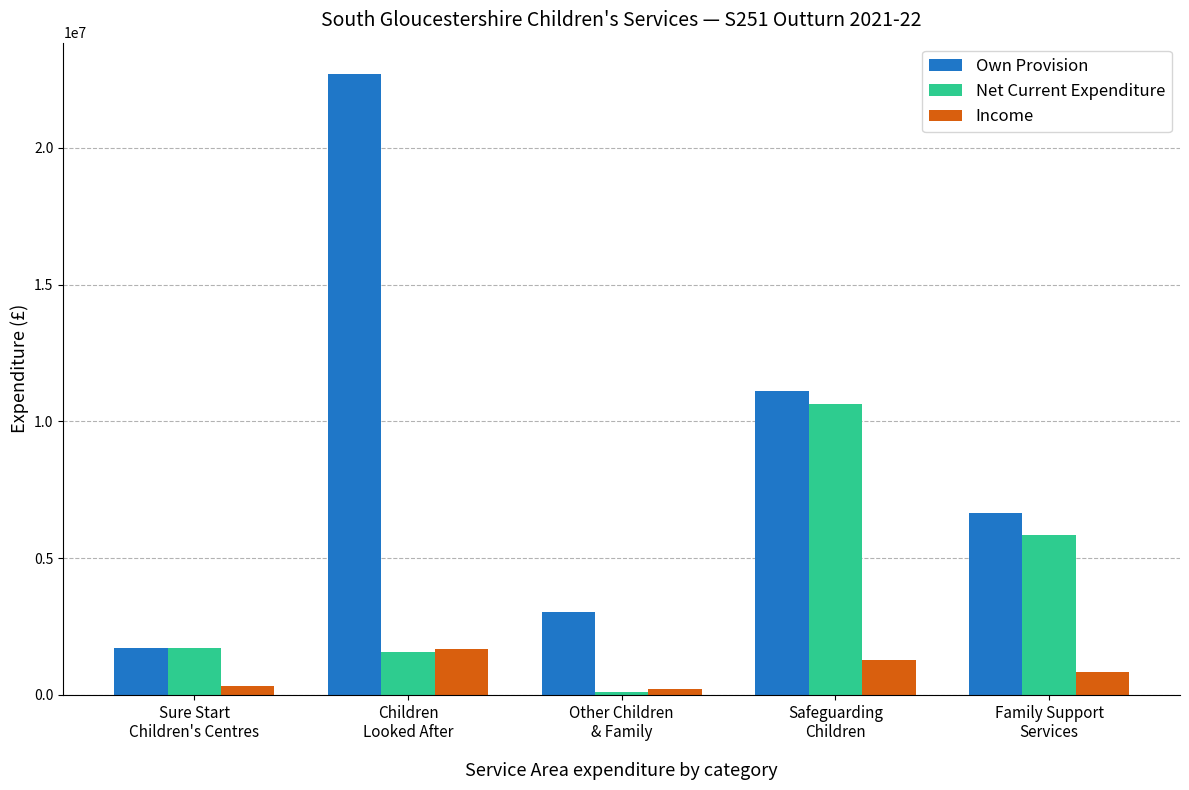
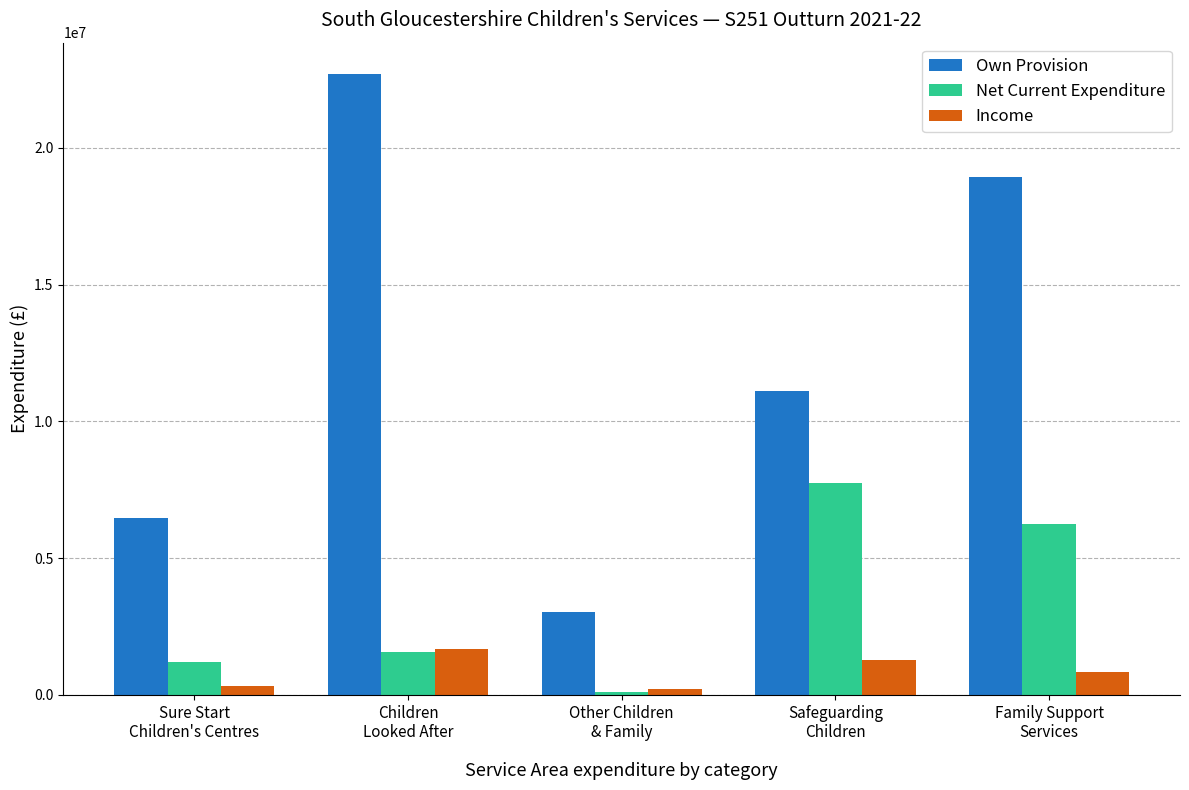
Own Provision, Sure Start Children's Centres: 1700000 -> 6500000
Net Current Expenditure, Sure Start Children's Centres: 1700000 -> 1200000
Net Current Expenditure, Safeguarding Children: 10600000 -> 7700000
Own Provision, Family Support Services: 6700000 -> 18900000
Net Current Expenditure, Family Support Services: 5800000 -> 6300000
